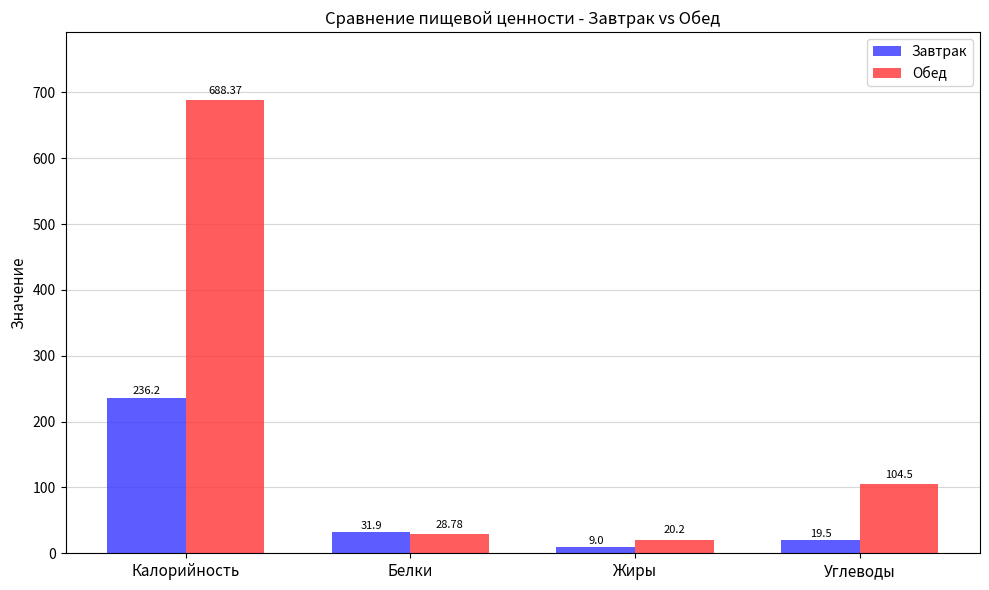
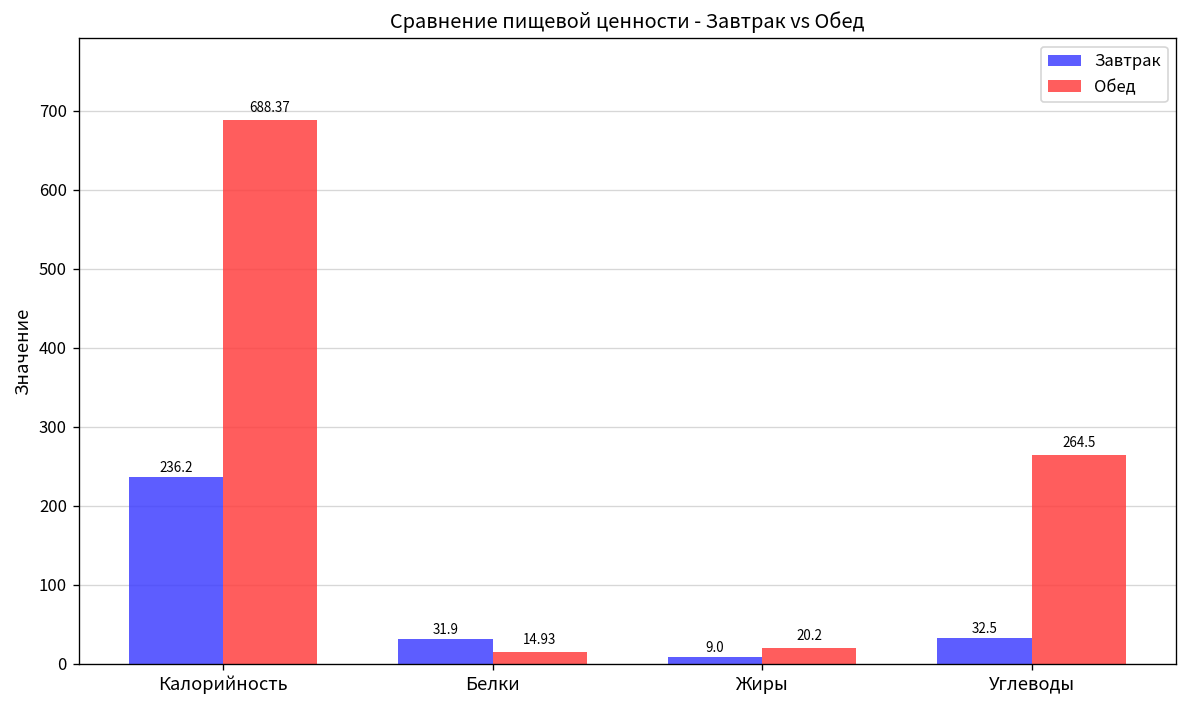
Обед, Белки: 28.78 -> 14.93
Завтрак, Углеводы: 19.5 -> 32.5
Обед, Углеводы: 104.5 -> 264.5
